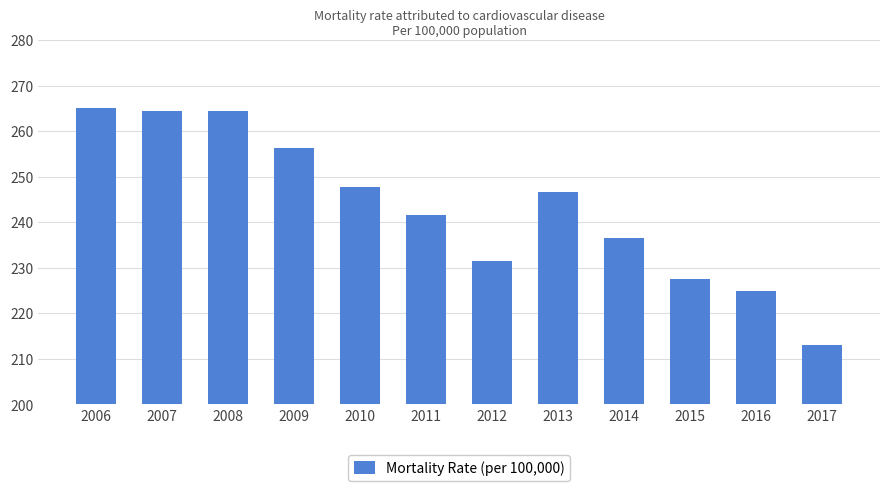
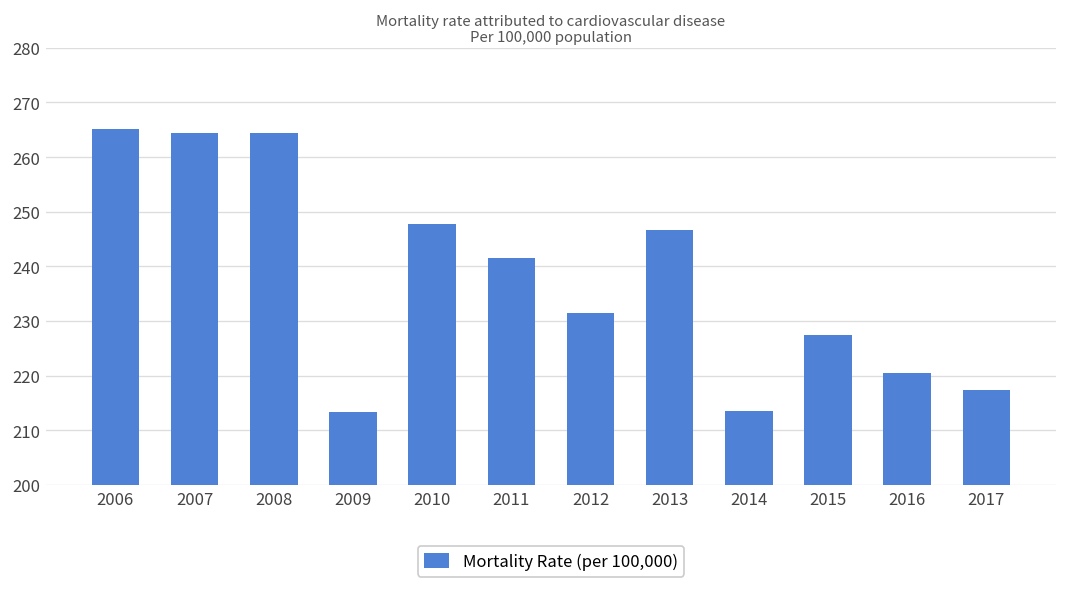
2009: 256 -> 213
2014: 237 -> 214
2016: 225 -> 221
2017: 213 -> 217
